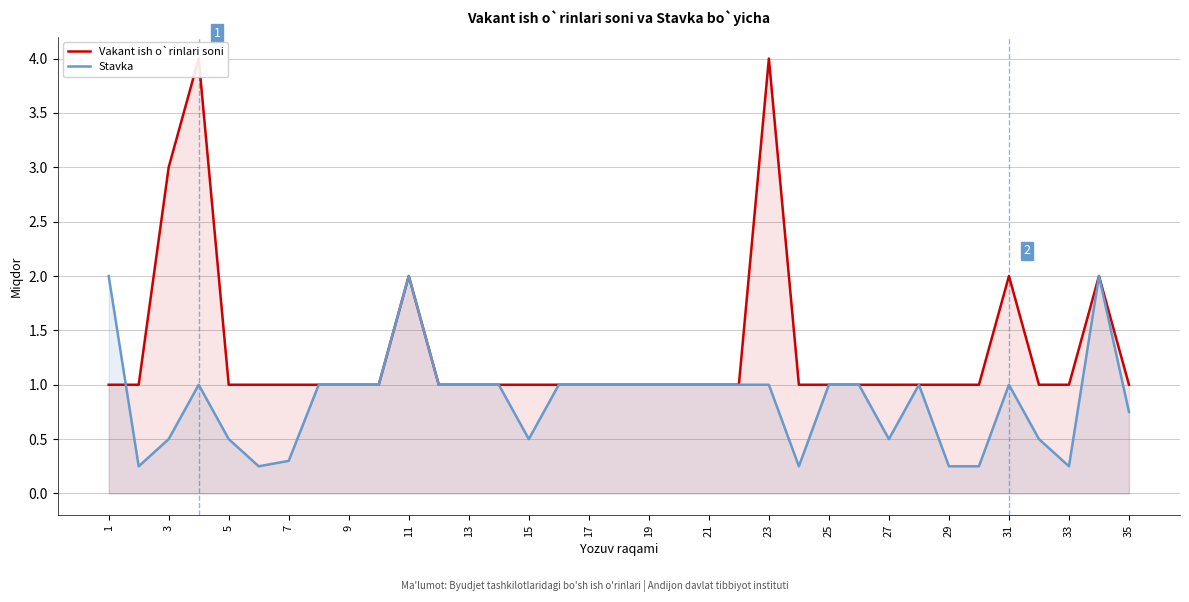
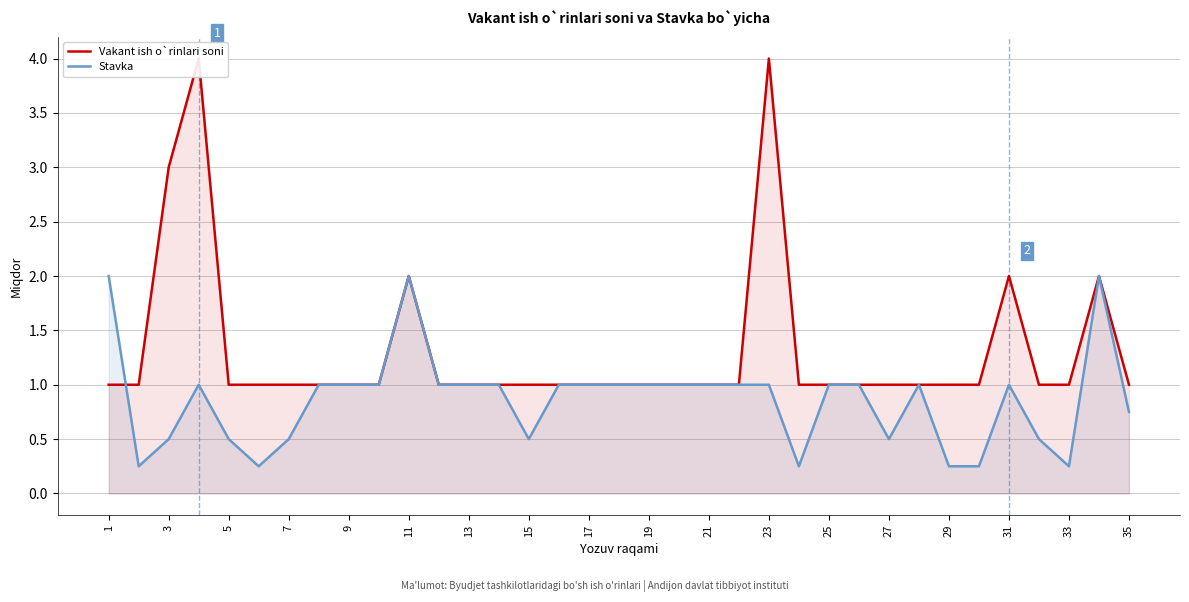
Stavka, 7: 0.3 -> 0.5
